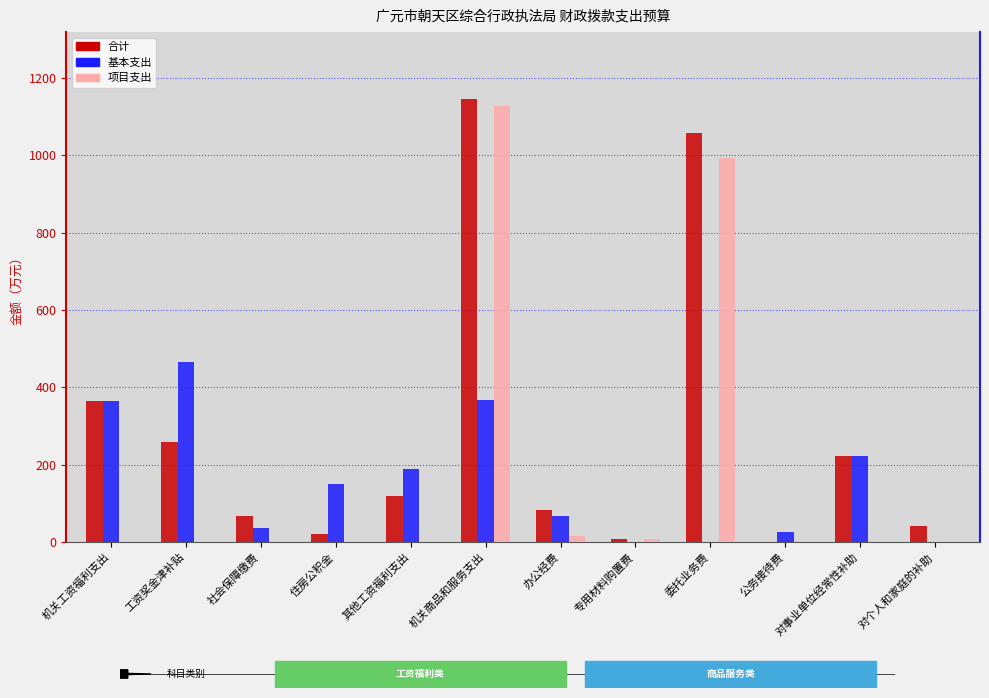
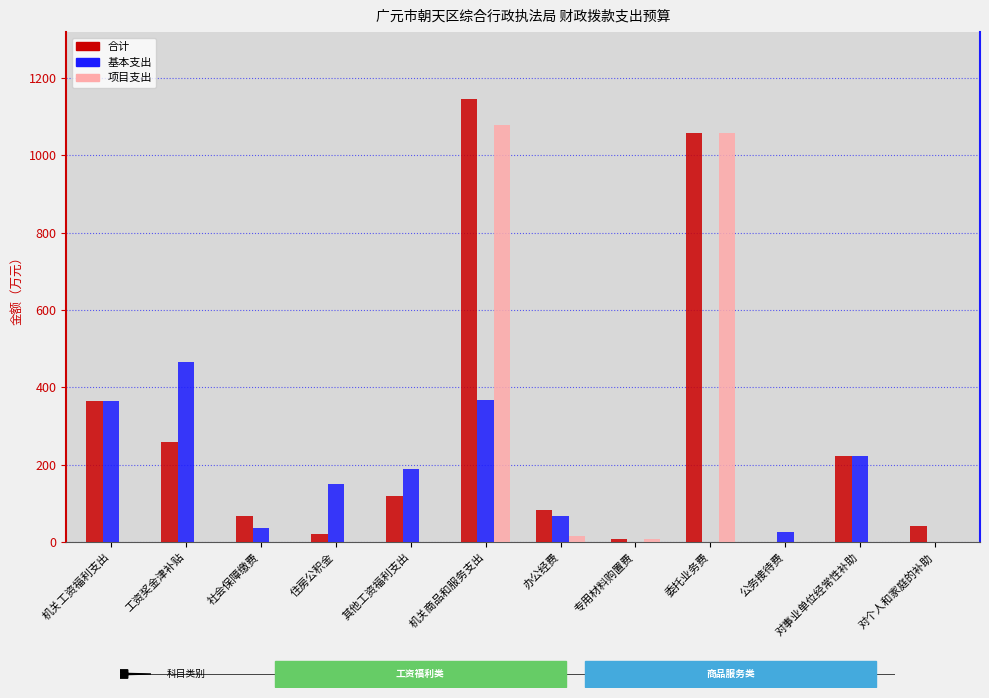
项目支出, 机关商品和服务支出: 1130 -> 1080
项目支出, 委托业务费: 990 -> 1060
